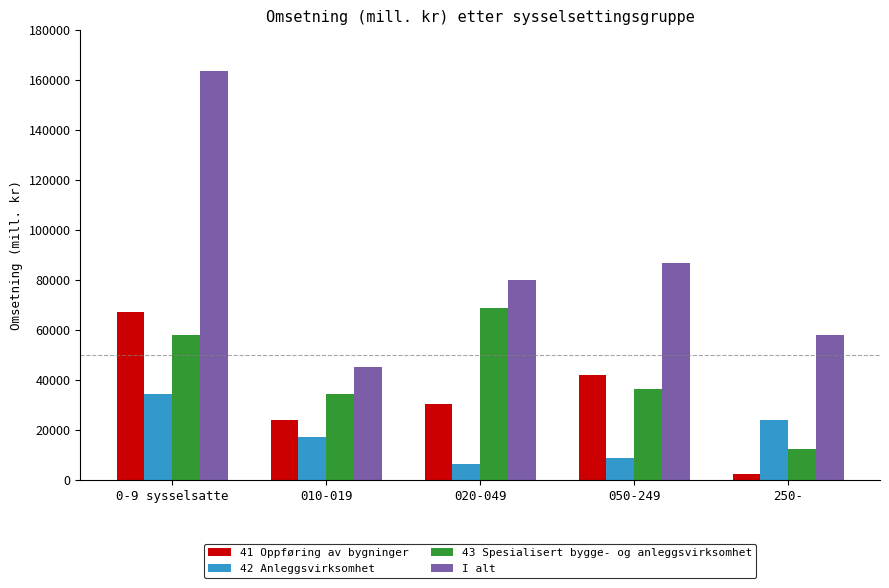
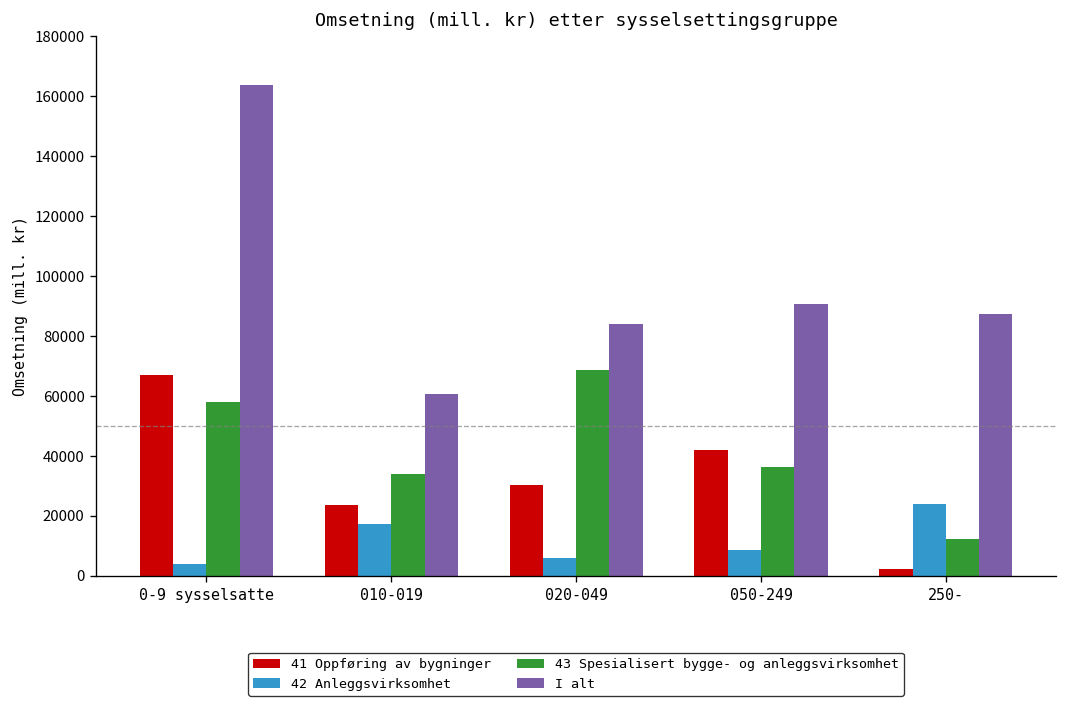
42 Anleggsvirksomhet, 0-9 sysselsatte: 34000 -> 4000
I alt, 010-019: 45000 -> 61000
I alt, 020-049: 80000 -> 84000
I alt, 050-249: 87000 -> 91000
I alt, 250-: 58000 -> 87000
